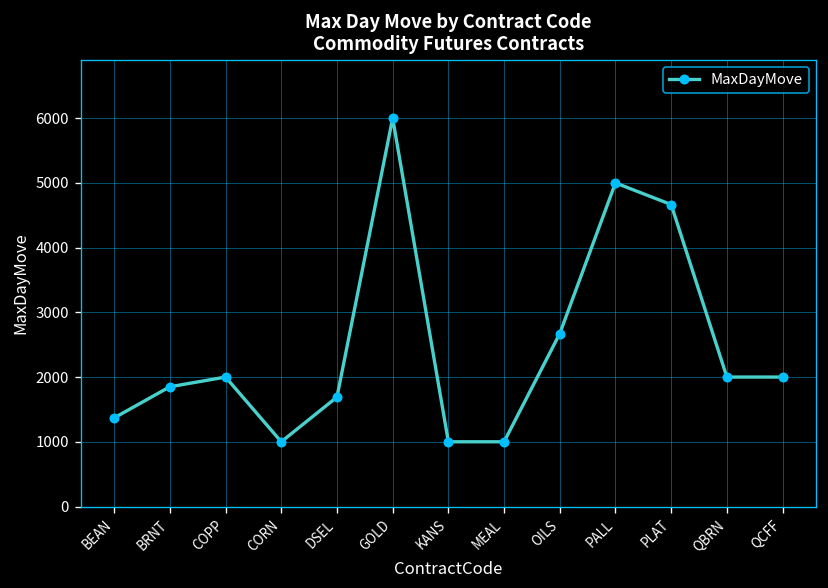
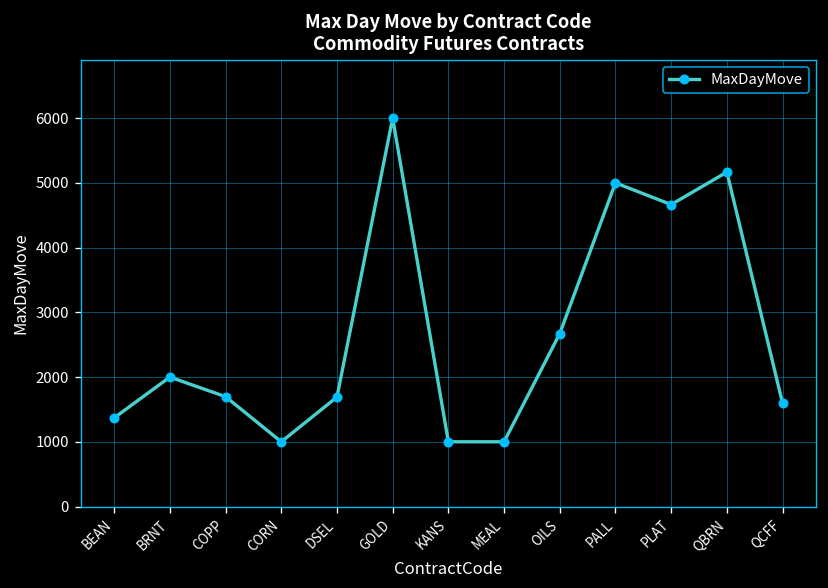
BRNT: 1900 -> 2000
COPP: 2000 -> 1700
QBRN: 2000 -> 5200
QCFF: 2000 -> 1600
